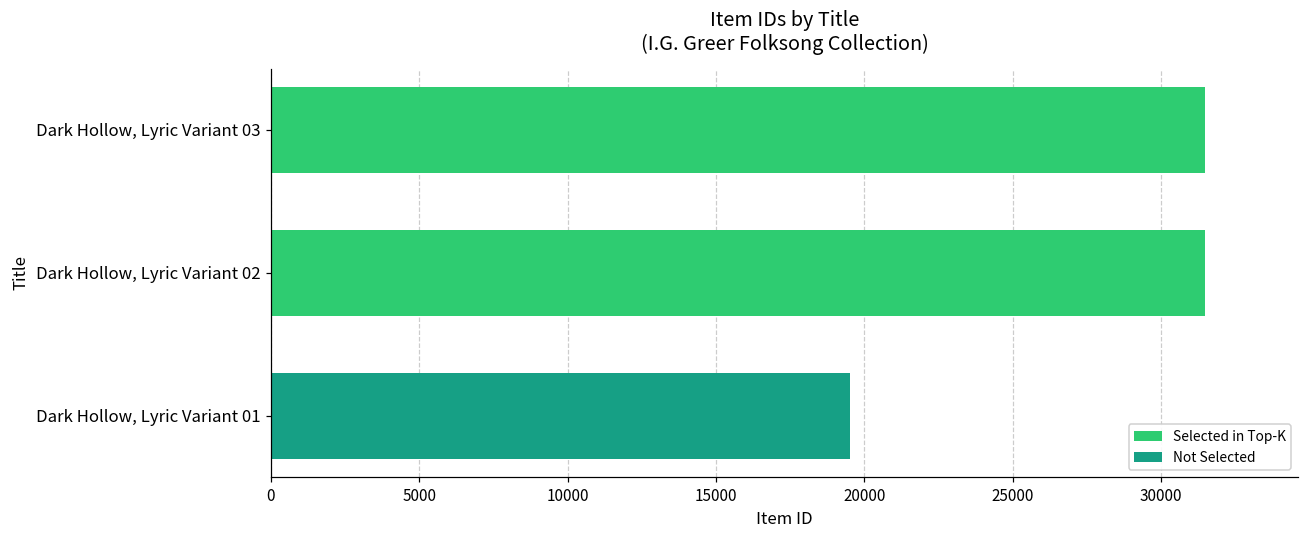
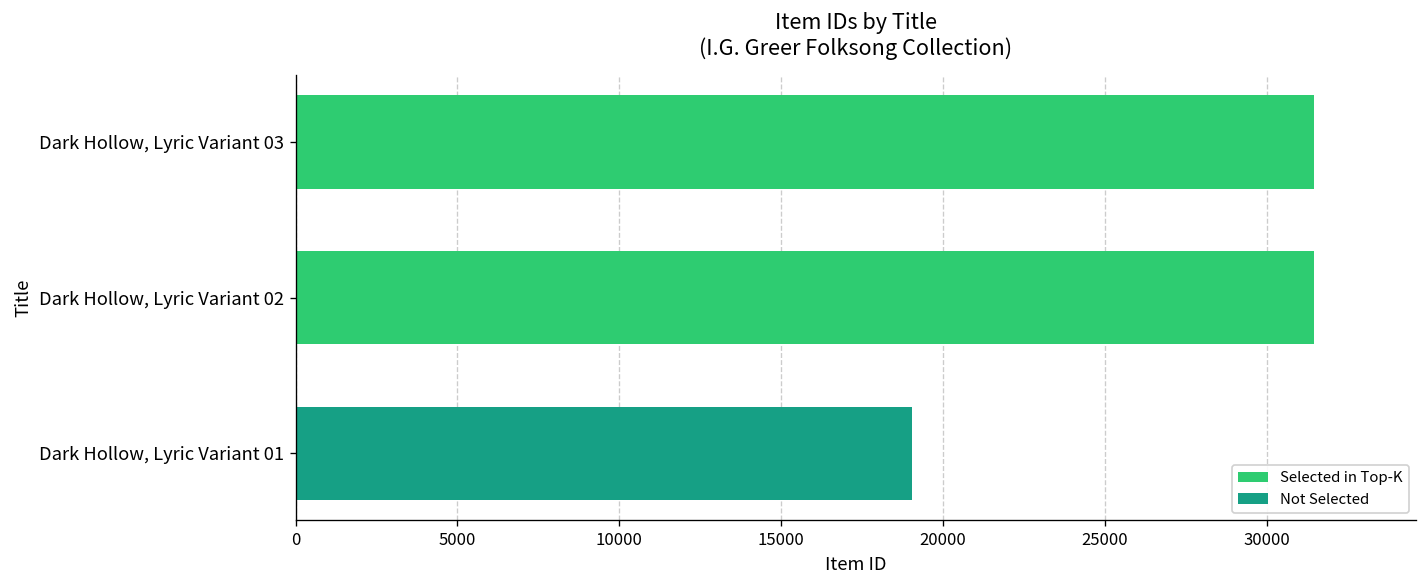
Dark Hollow, Lyric Variant 01: 19500 -> 19000
